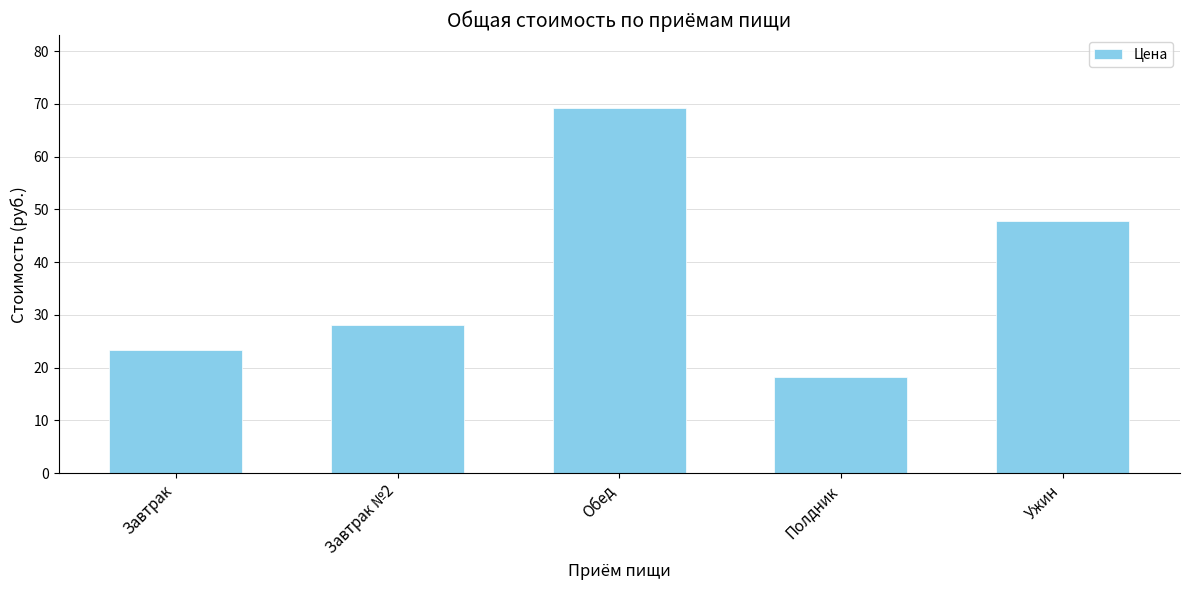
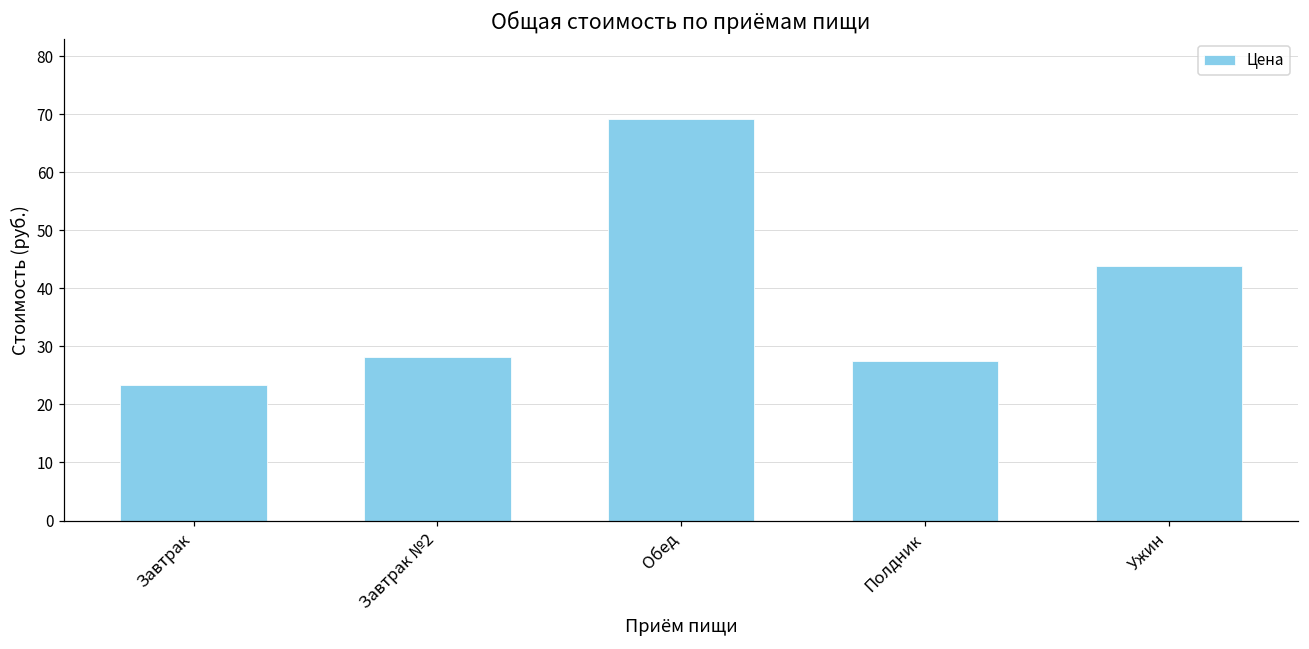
Полдник: 18 -> 28
Ужин: 48 -> 44
